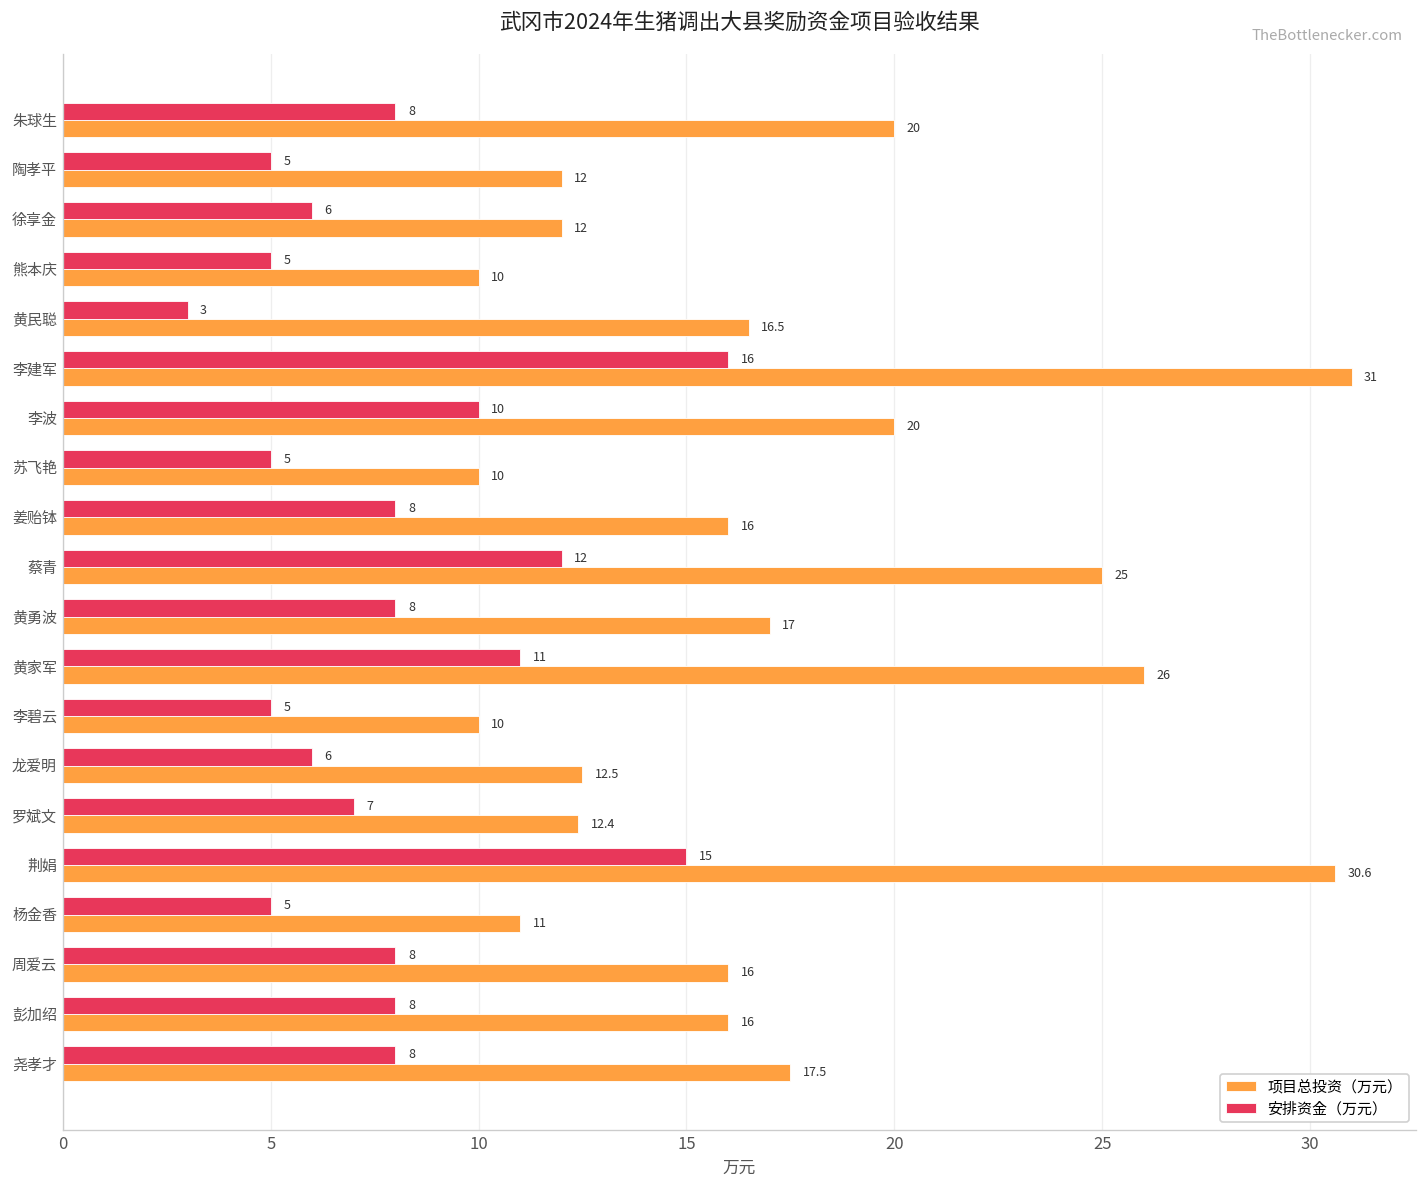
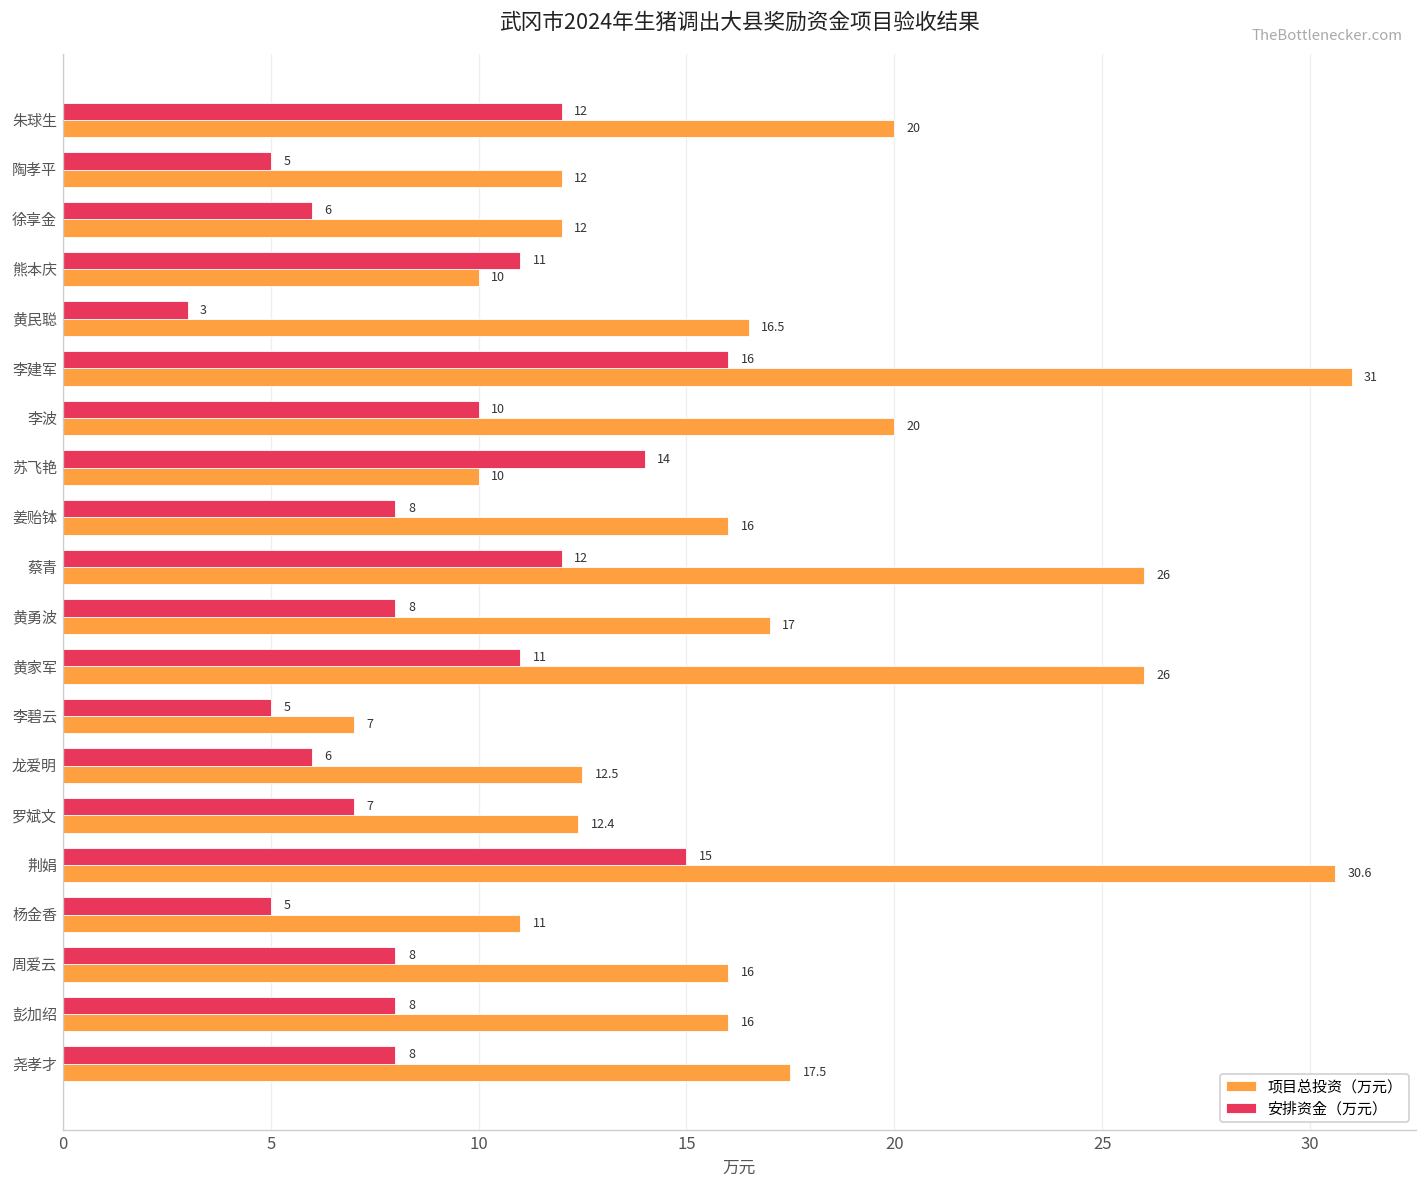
安排资金（万元）, 朱球生: 8 -> 12
安排资金（万元）, 熊本庆: 5 -> 11
安排资金（万元）, 苏飞艳: 5 -> 14
项目总投资（万元）, 蔡青: 25 -> 26
项目总投资（万元）, 李碧云: 10 -> 7
